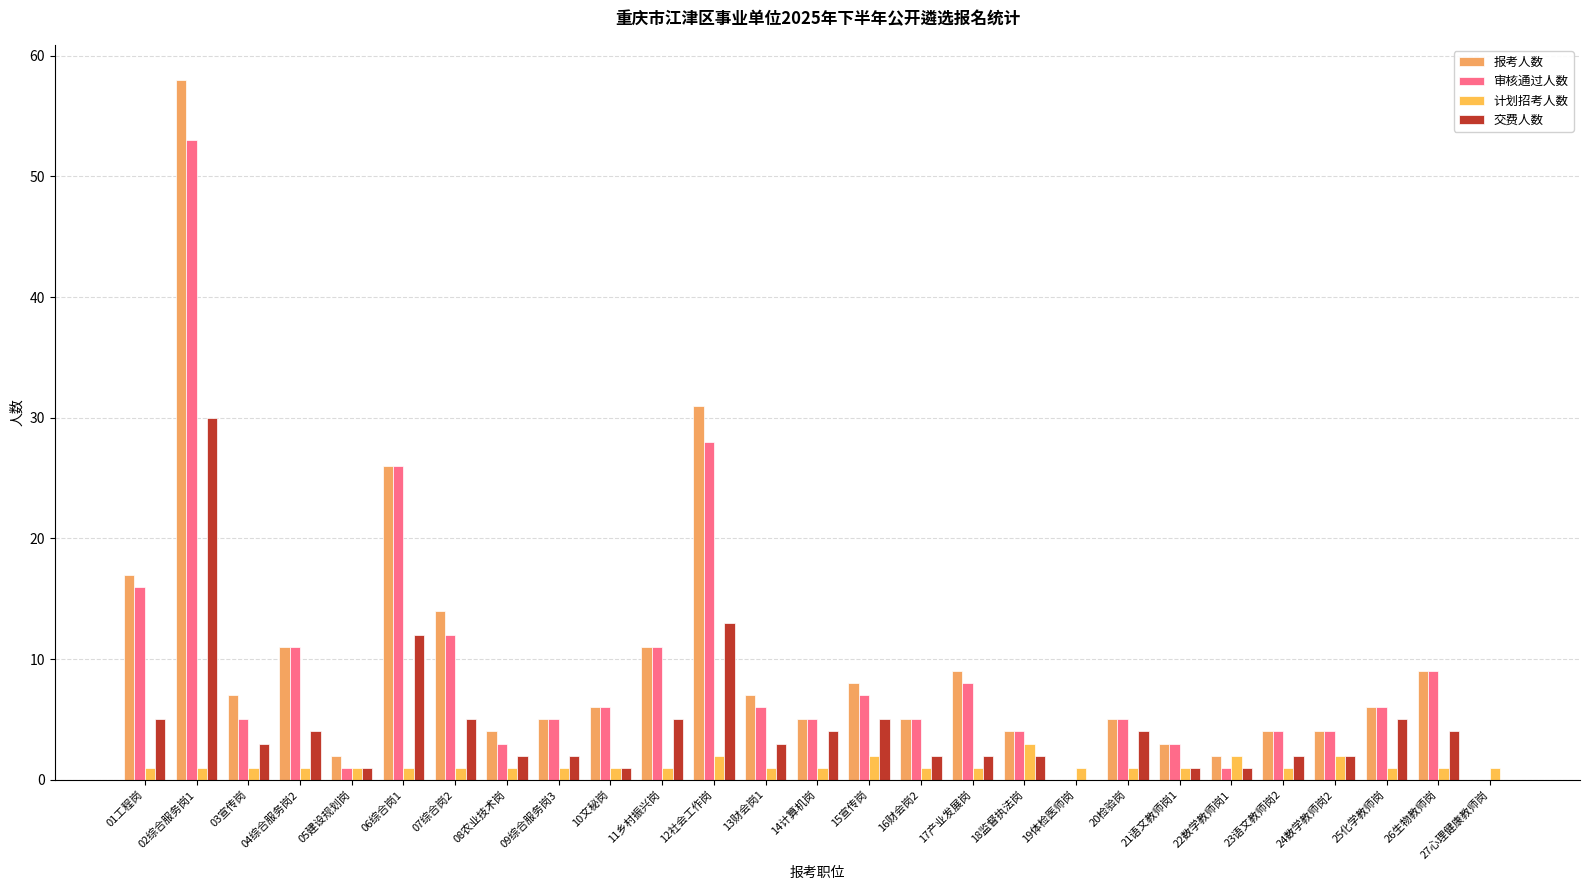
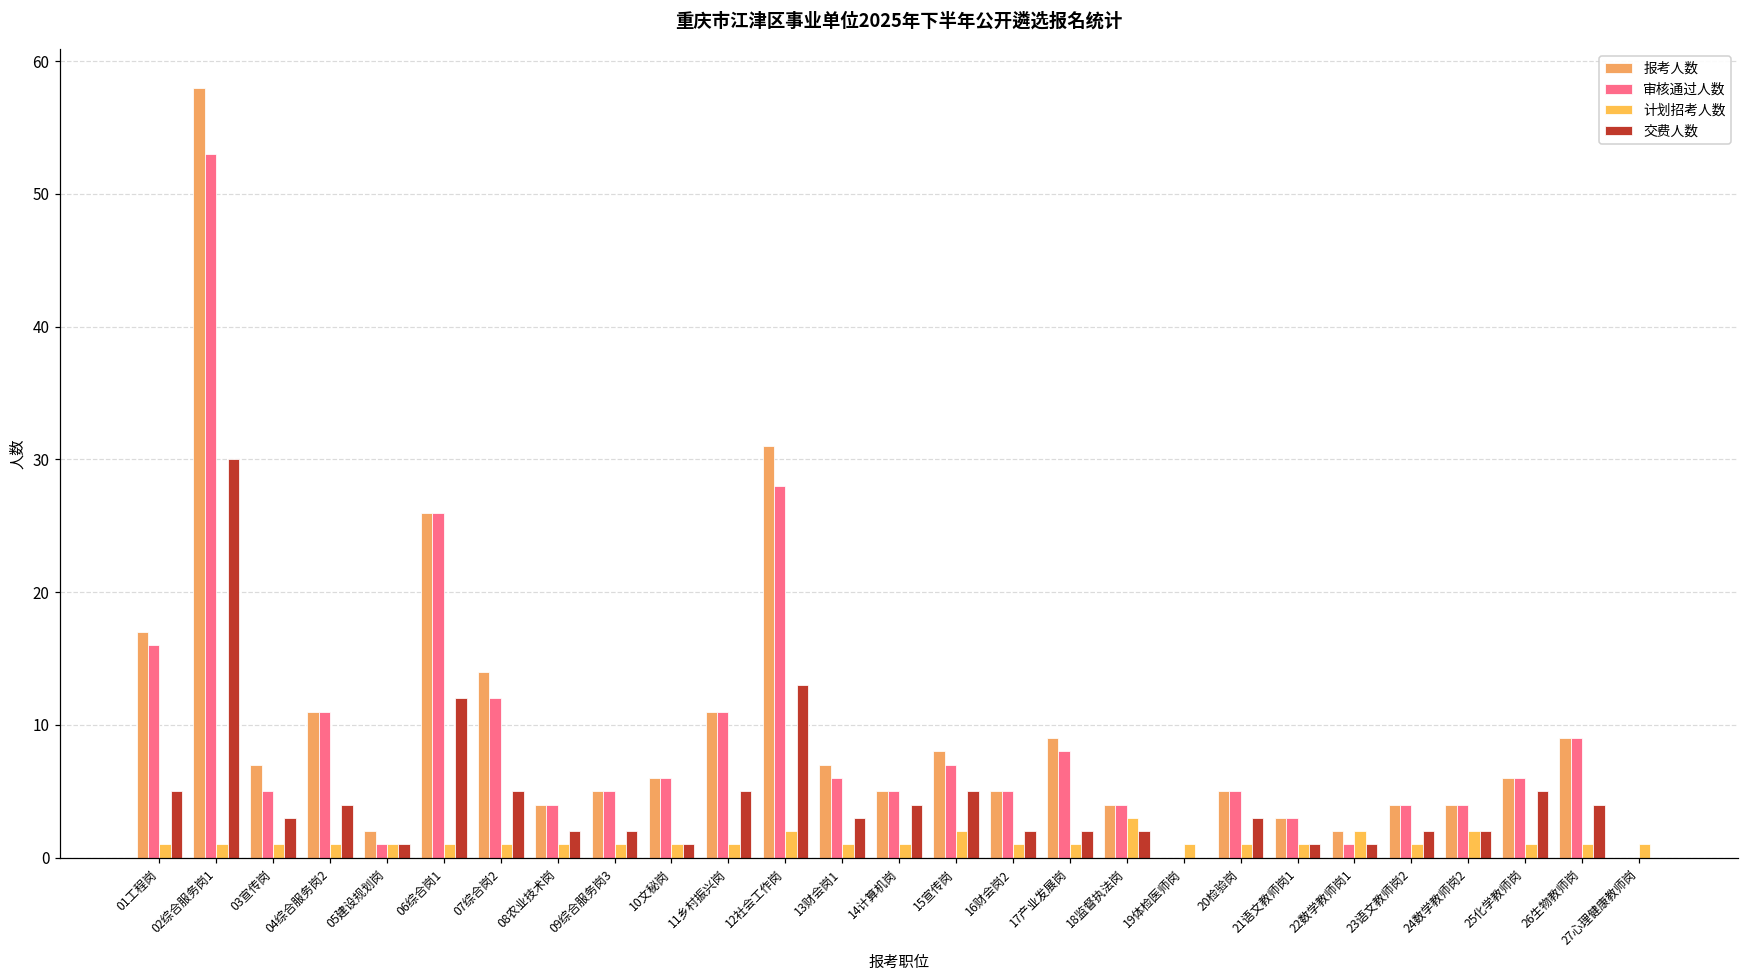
审核通过人数, 08农业技术岗: 3 -> 4
交费人数, 20检验岗: 4 -> 3
